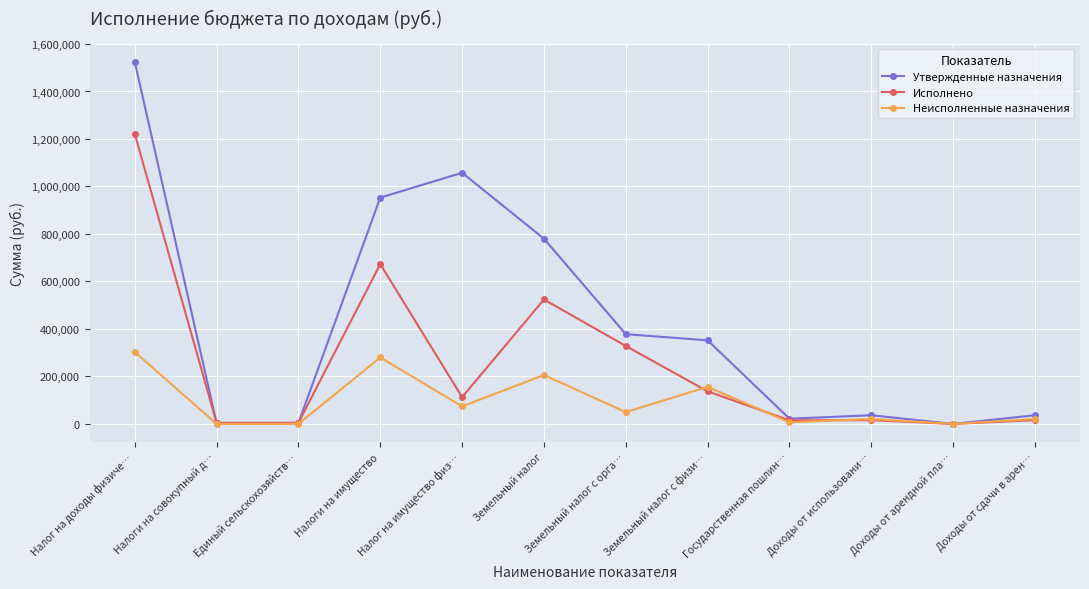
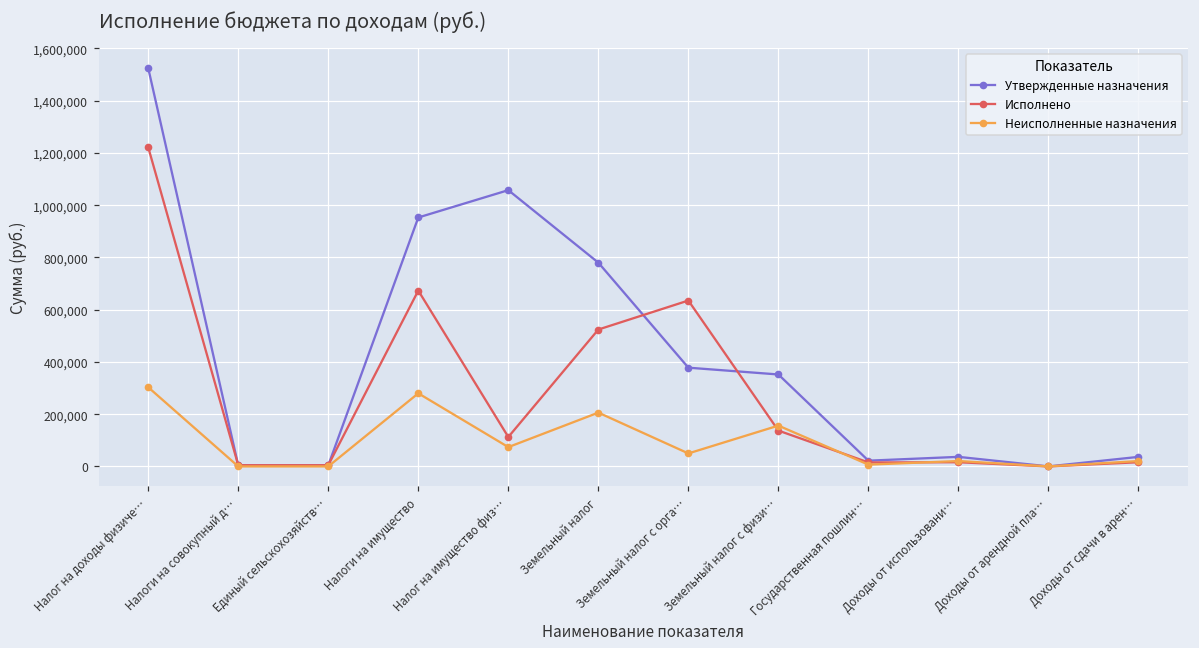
Исполнено, Земельный налог с орга…: 330,000 -> 640,000
